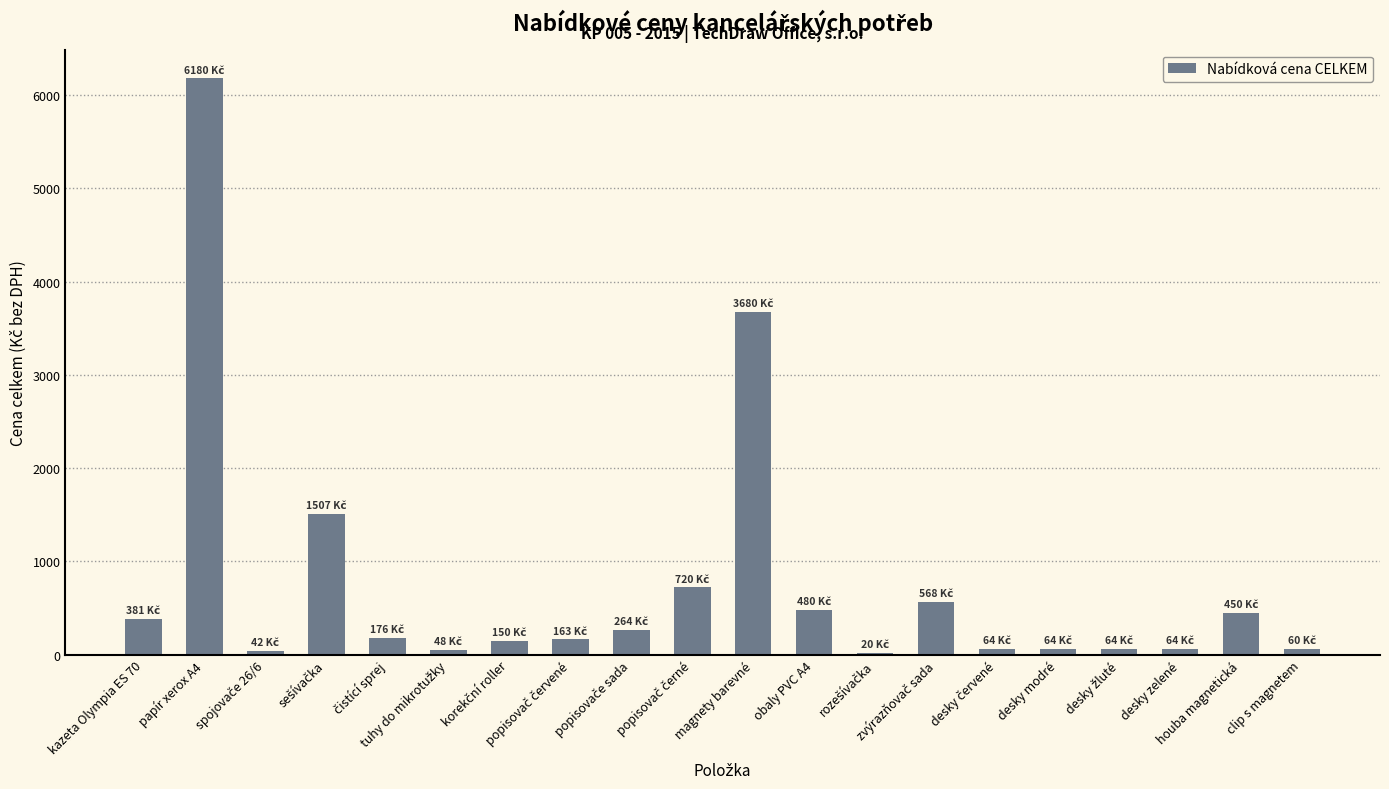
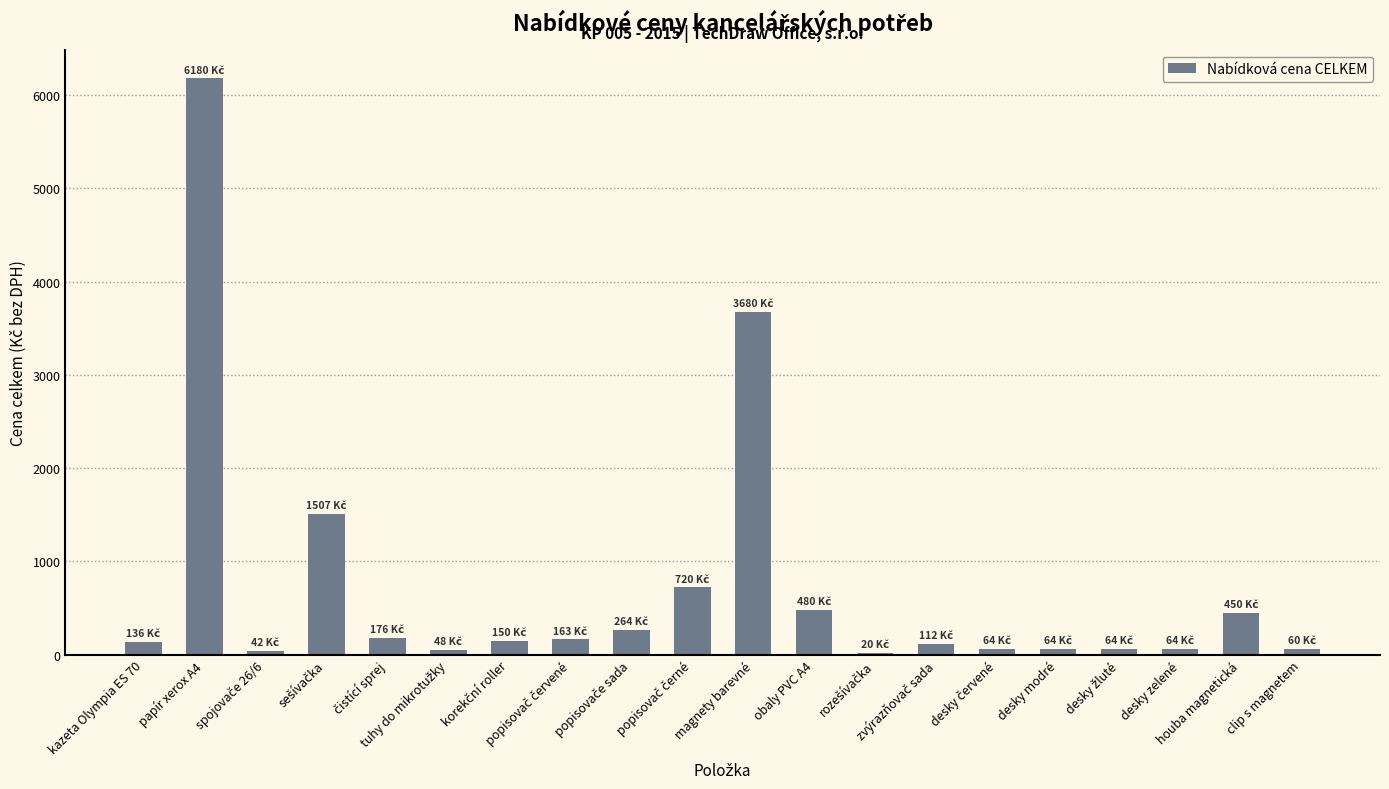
kazeta Olympia ES 70: 381 -> 136
zvýrazňovač sada: 568 -> 112
